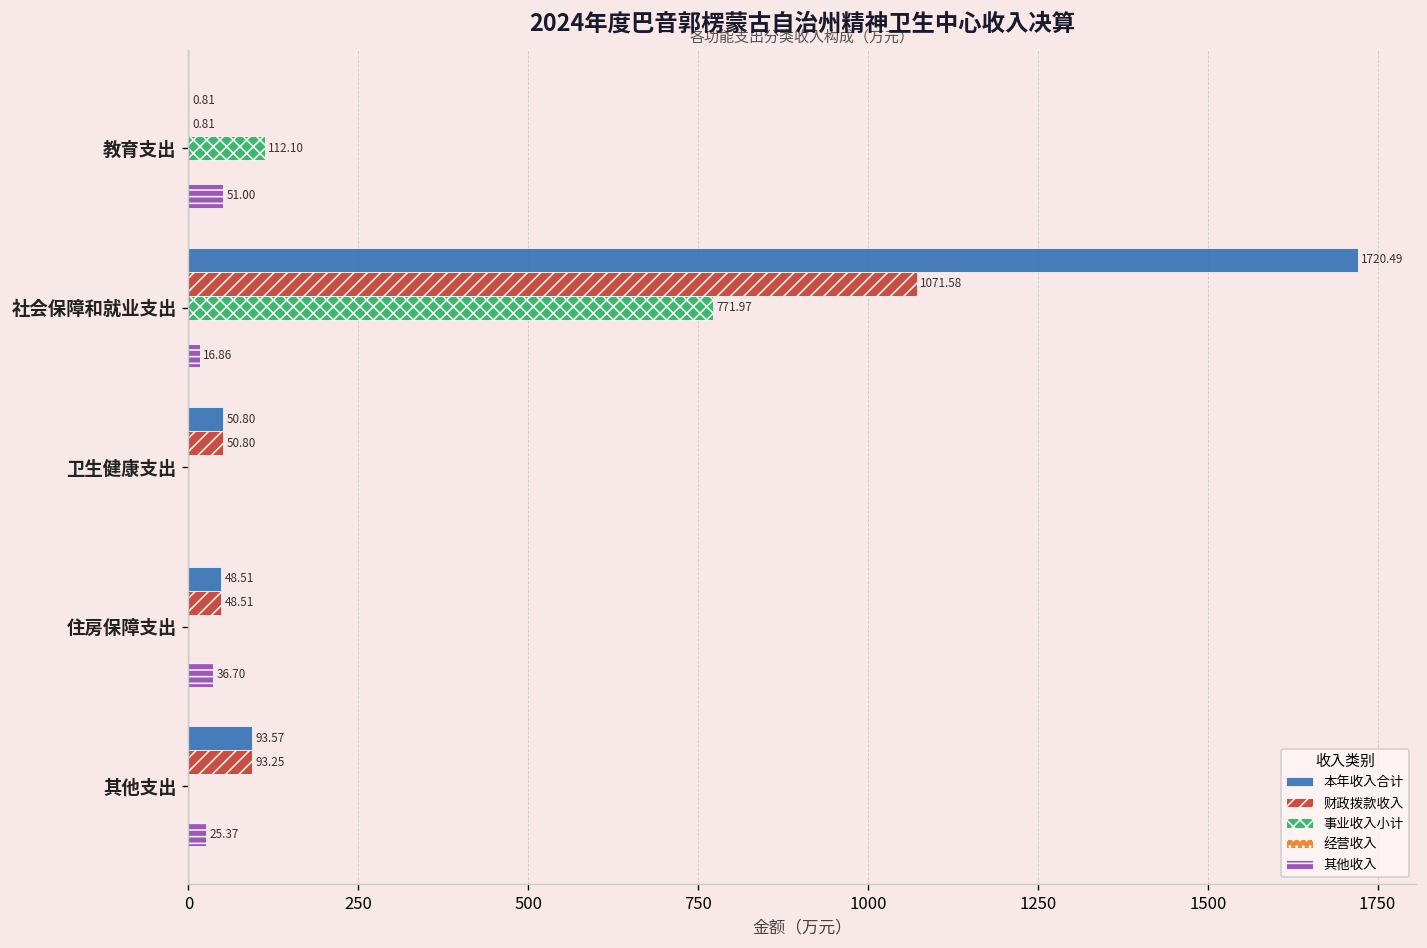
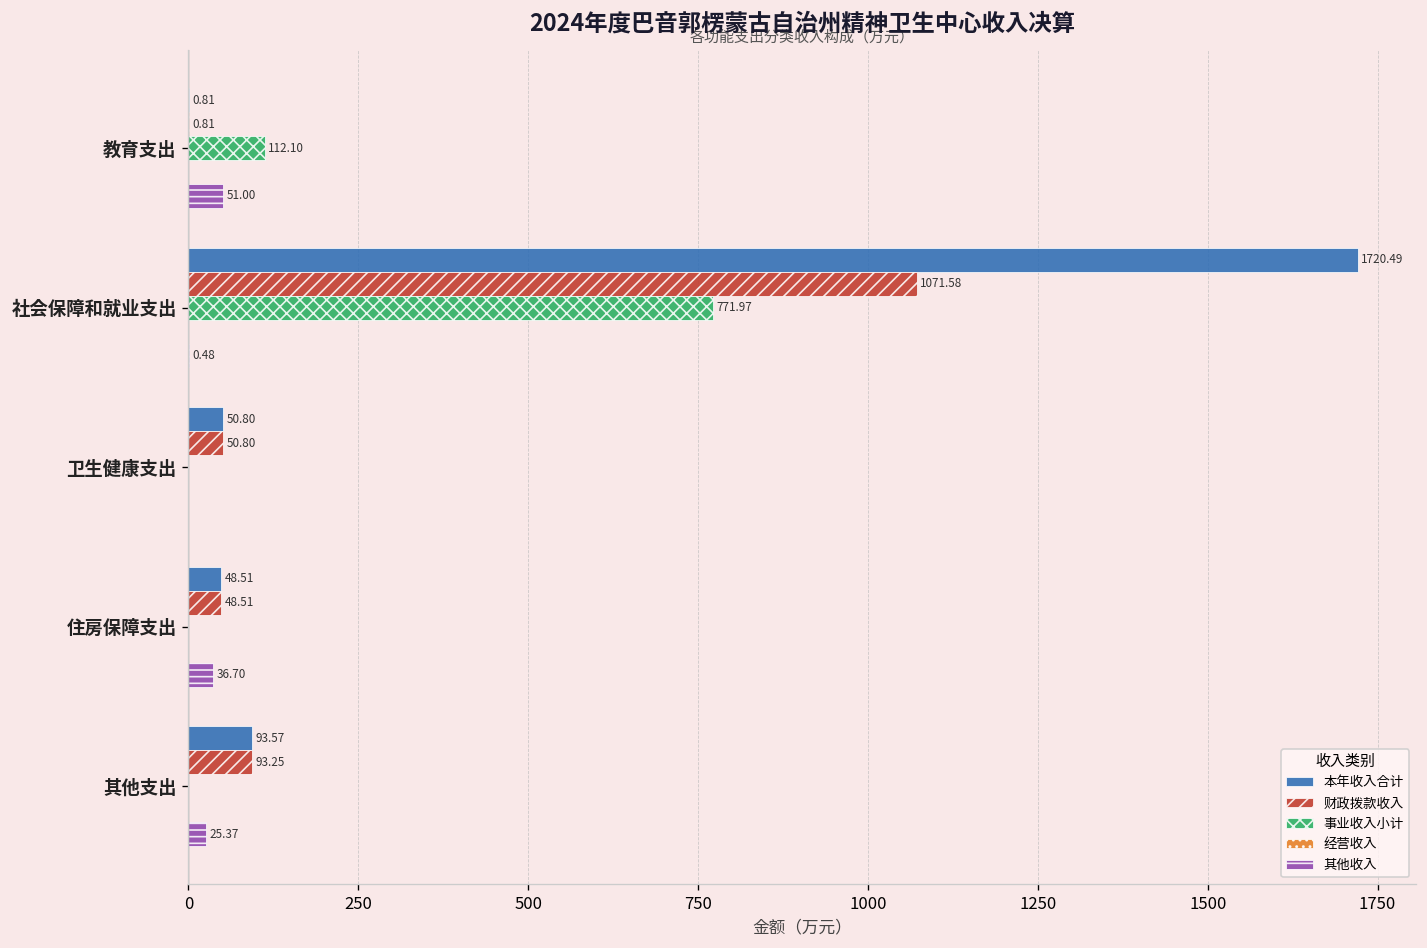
其他收入, 社会保障和就业支出: 16.86 -> 0.48
